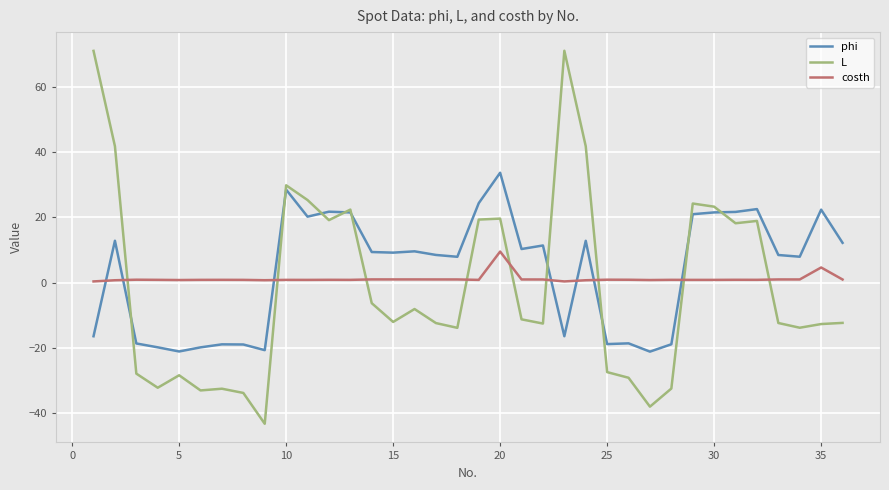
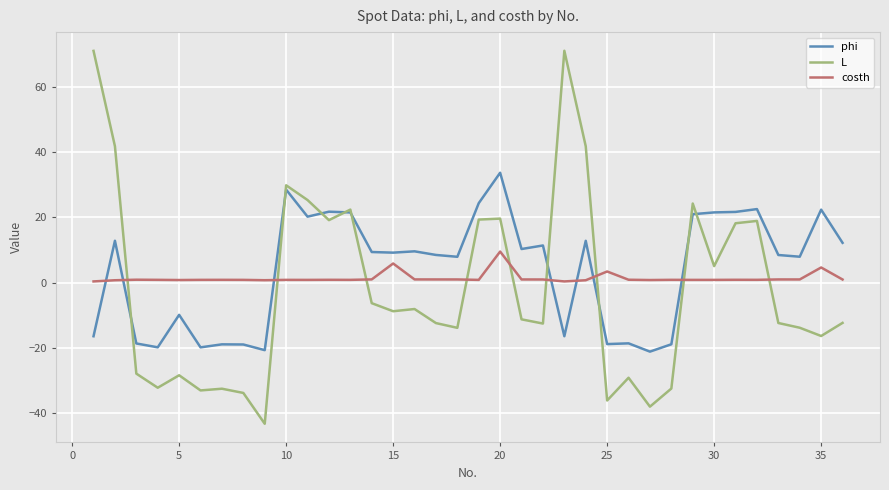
phi, 5: -21 -> -10
L, 15: -12 -> -9
costh, 15: 1 -> 6
L, 25: -27 -> -36
costh, 25: 1 -> 3
L, 30: 23 -> 5
L, 35: -13 -> -16
